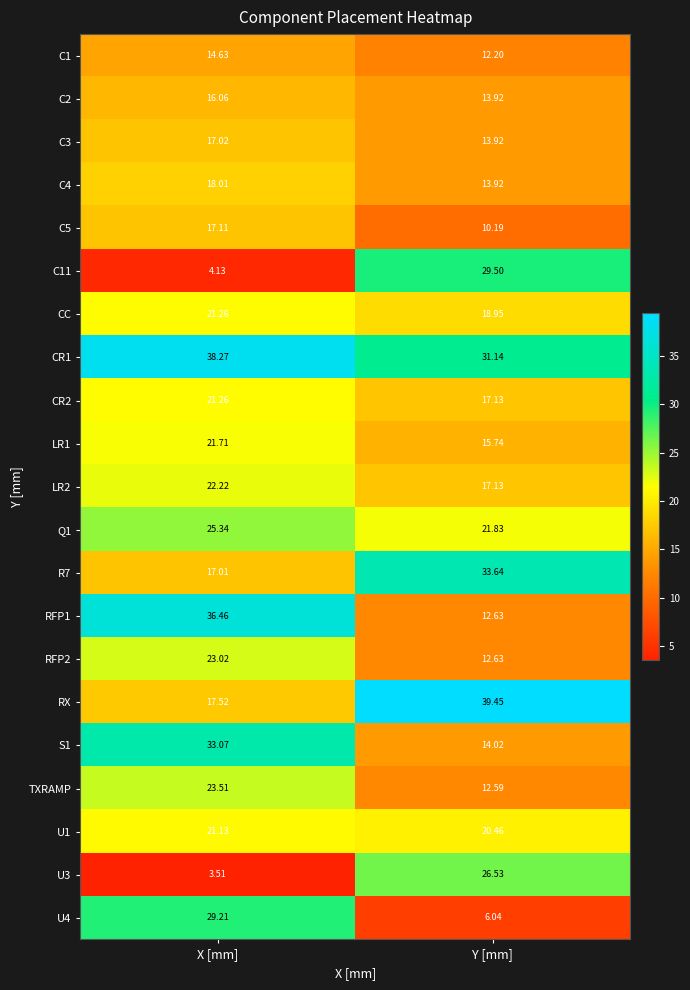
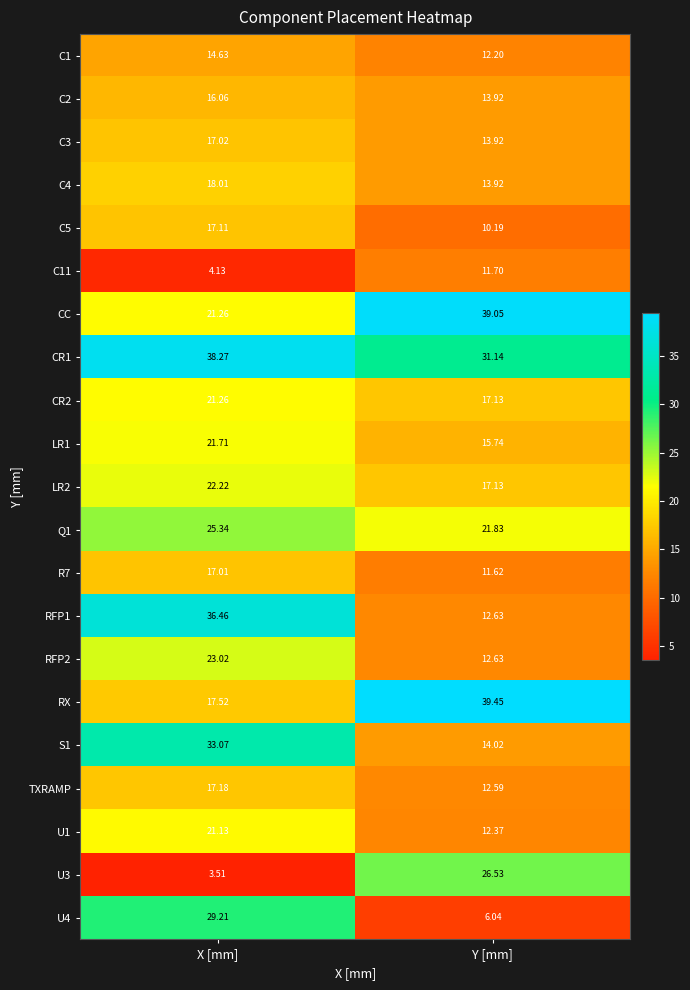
C11, Y [mm]: 29.50 -> 11.70
CC, Y [mm]: 18.95 -> 39.05
R7, Y [mm]: 33.64 -> 11.62
TXRAMP, X [mm]: 23.51 -> 17.18
U1, Y [mm]: 20.46 -> 12.37
